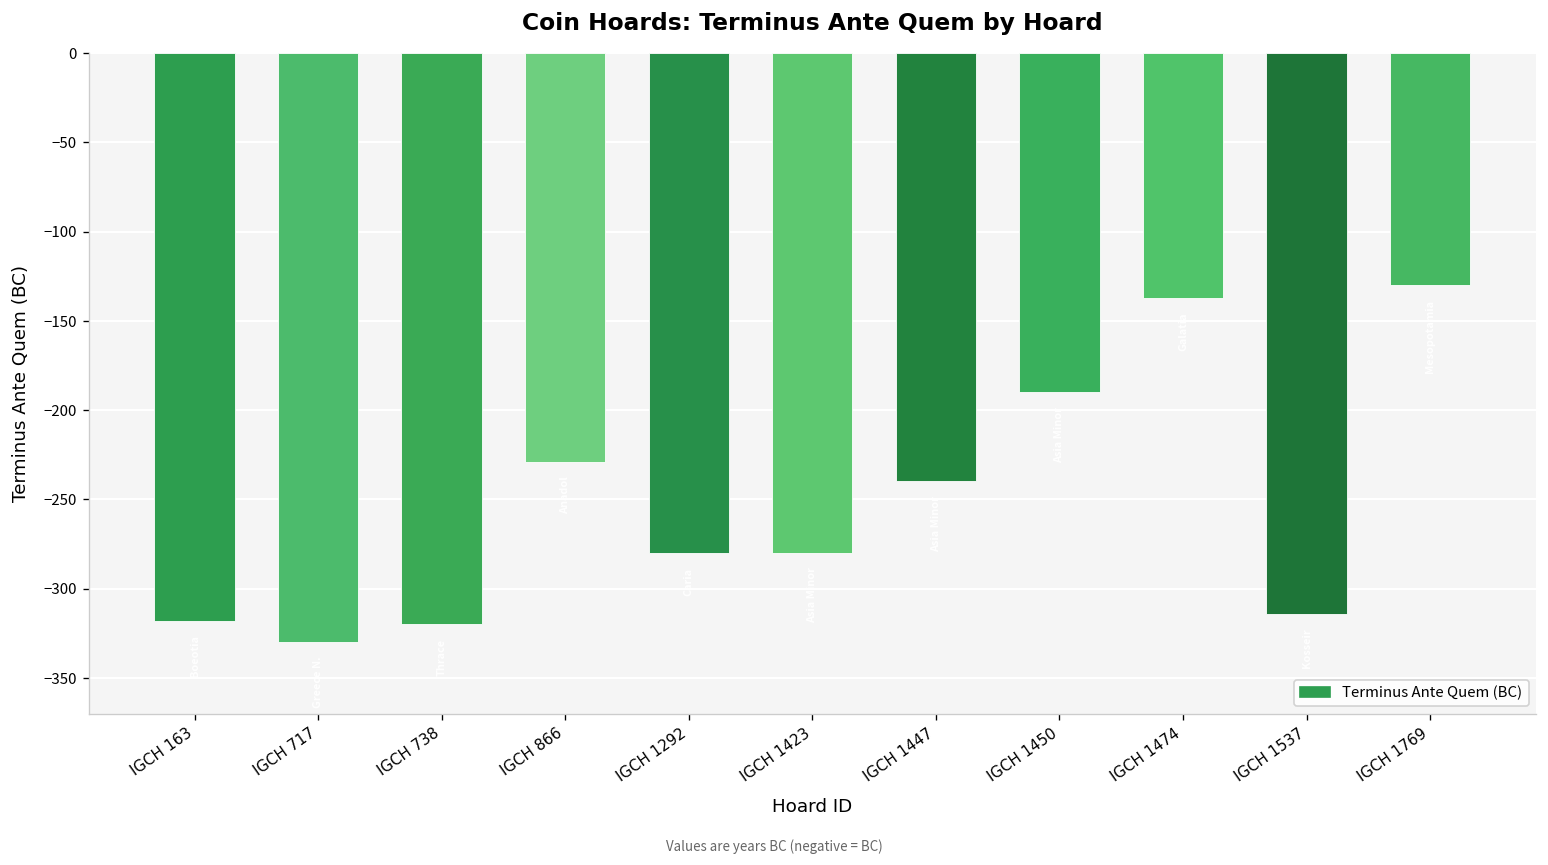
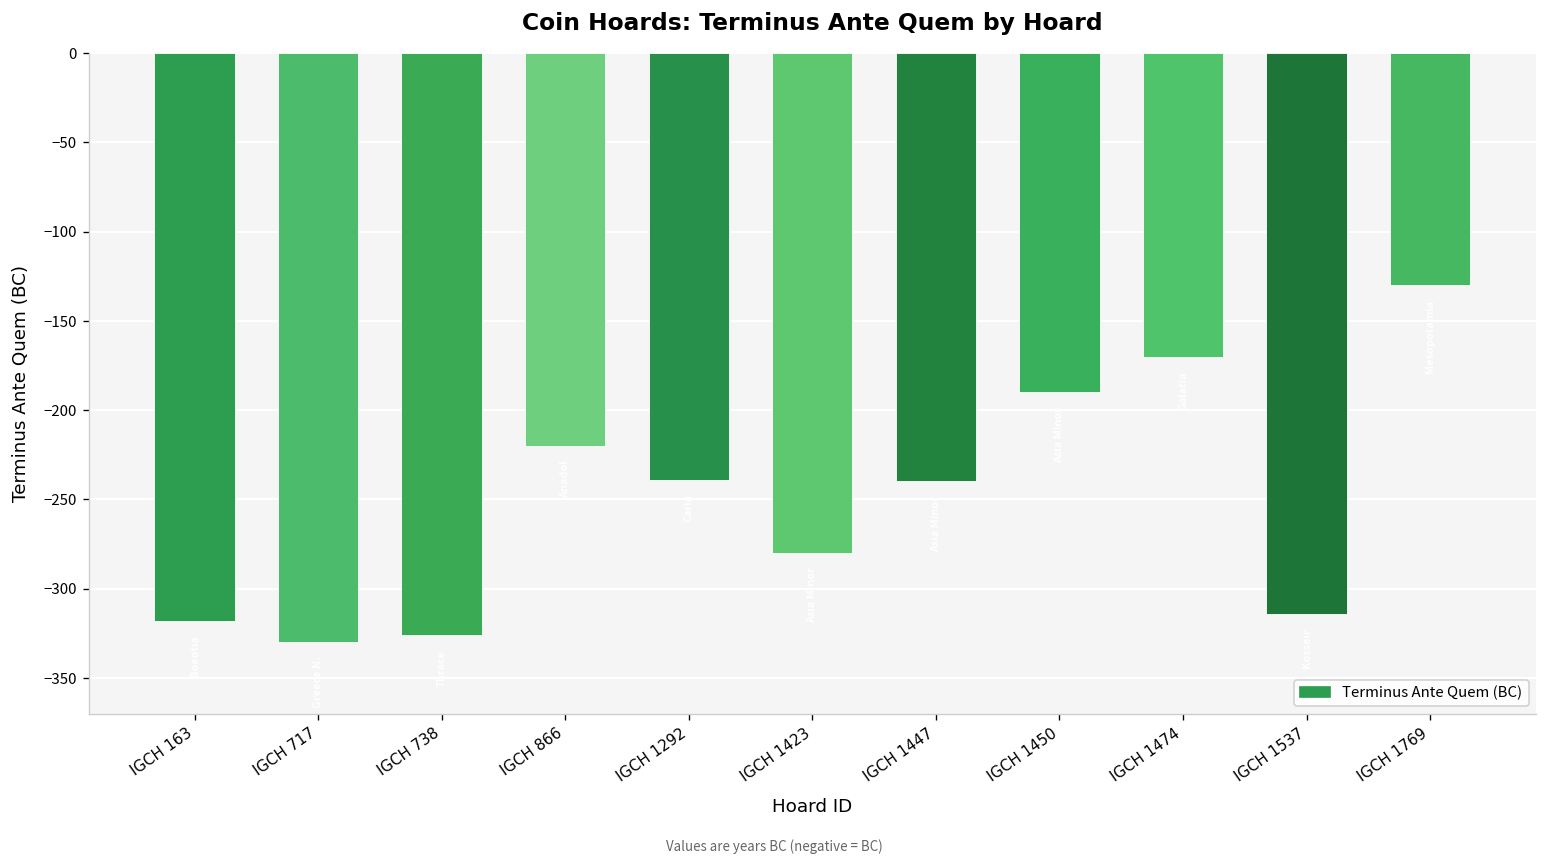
IGCH 738: -320 -> -326
IGCH 866: -229 -> -220
IGCH 1292: -280 -> -239
IGCH 1474: -137 -> -170
